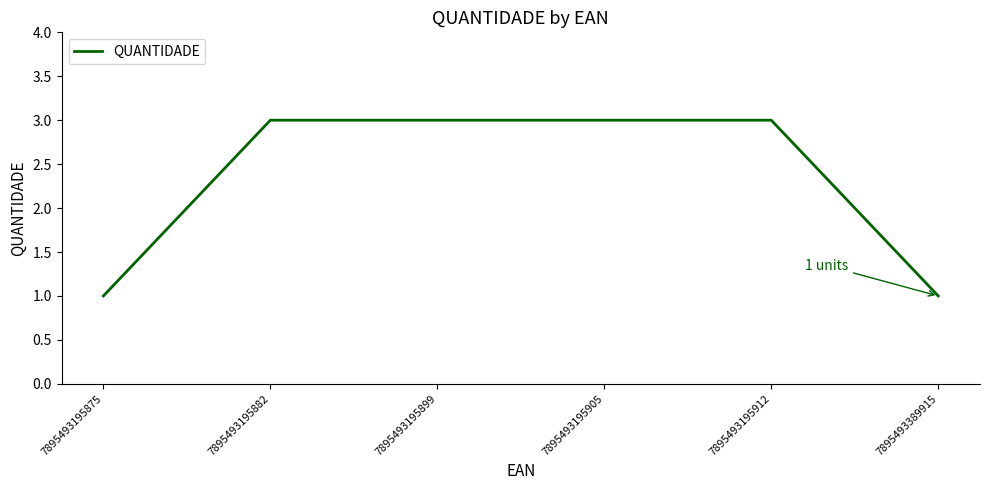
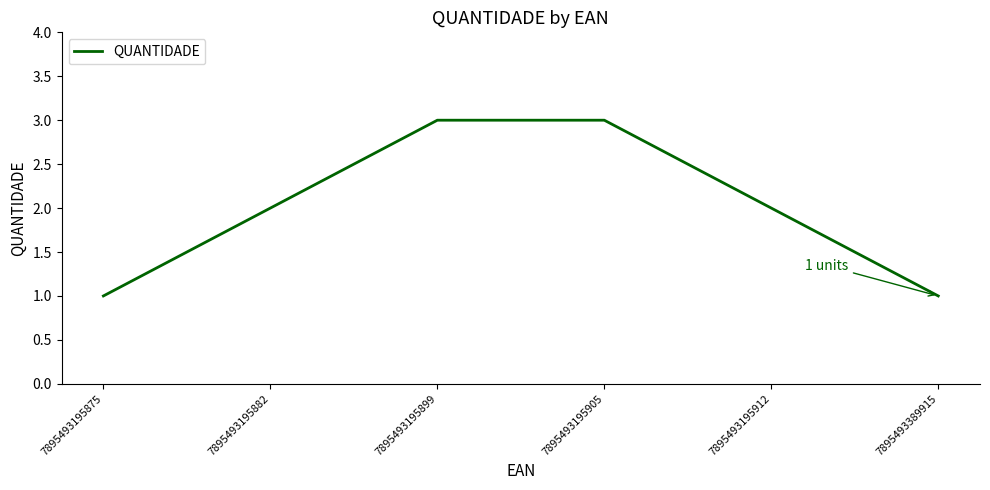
7895493195882: 3 -> 2
7895493195912: 3 -> 2
